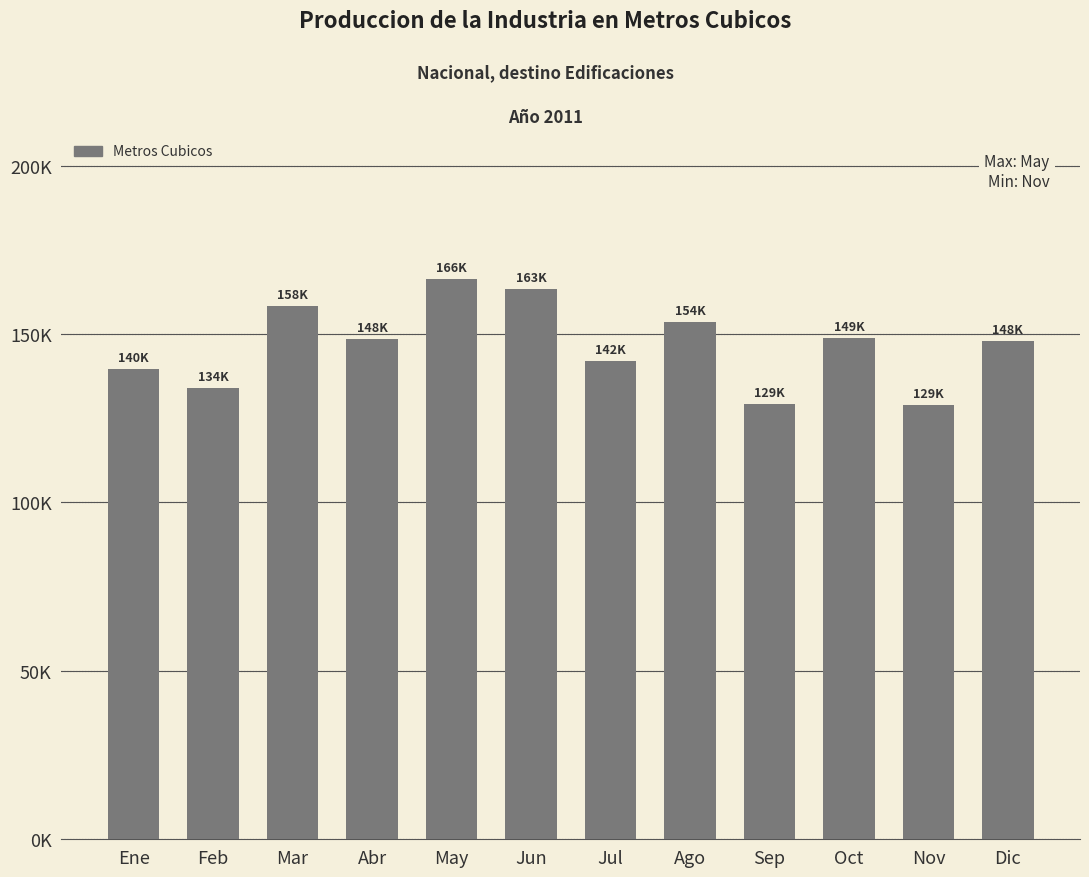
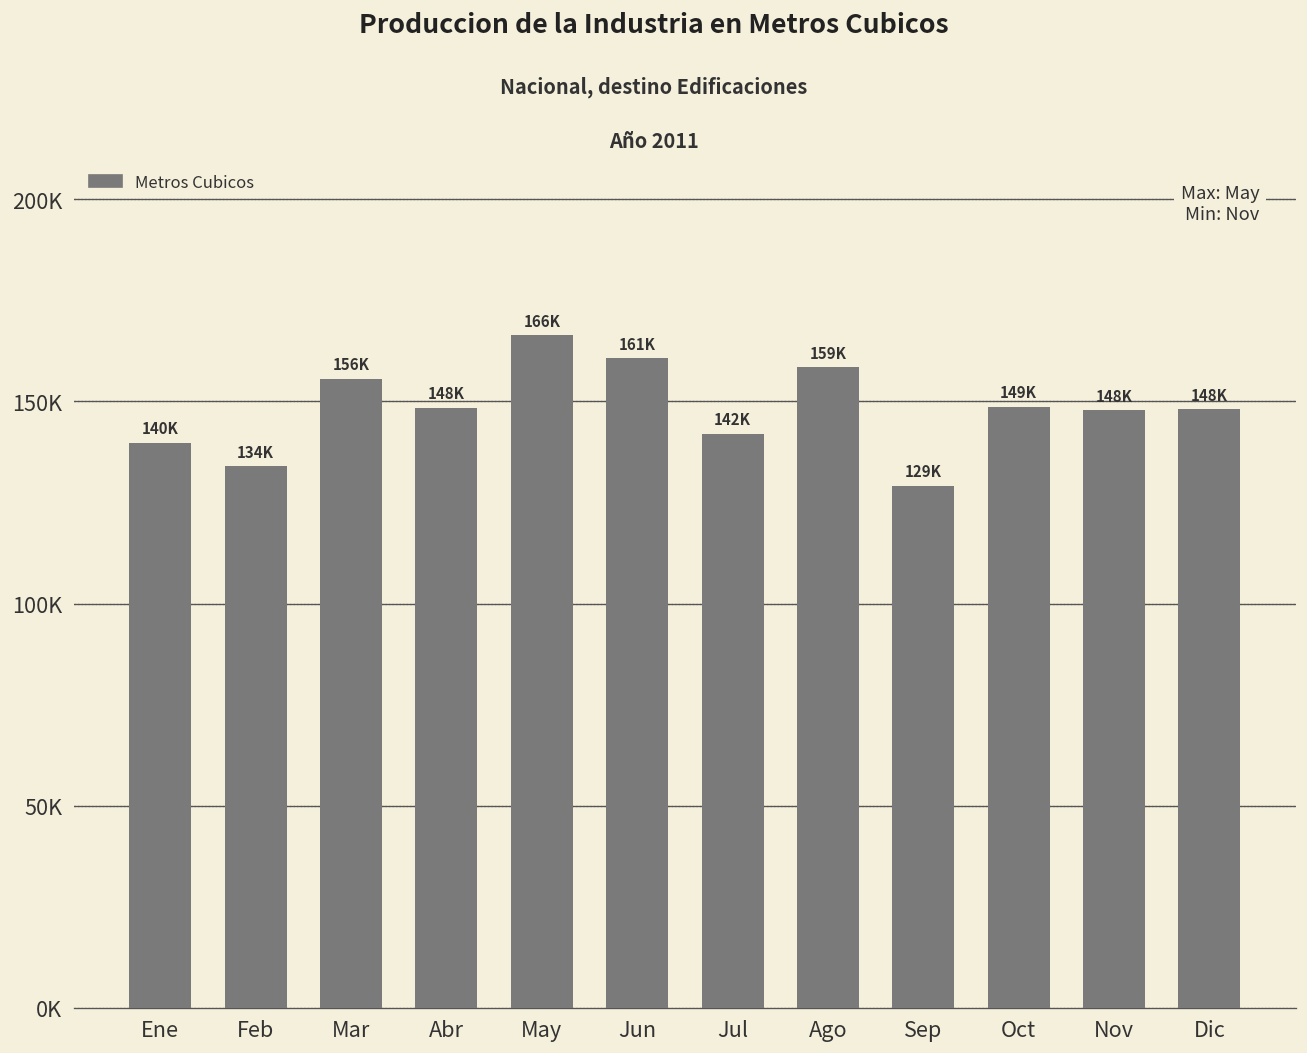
Mar: 158K -> 156K
Jun: 163K -> 161K
Ago: 154K -> 159K
Nov: 129K -> 148K
